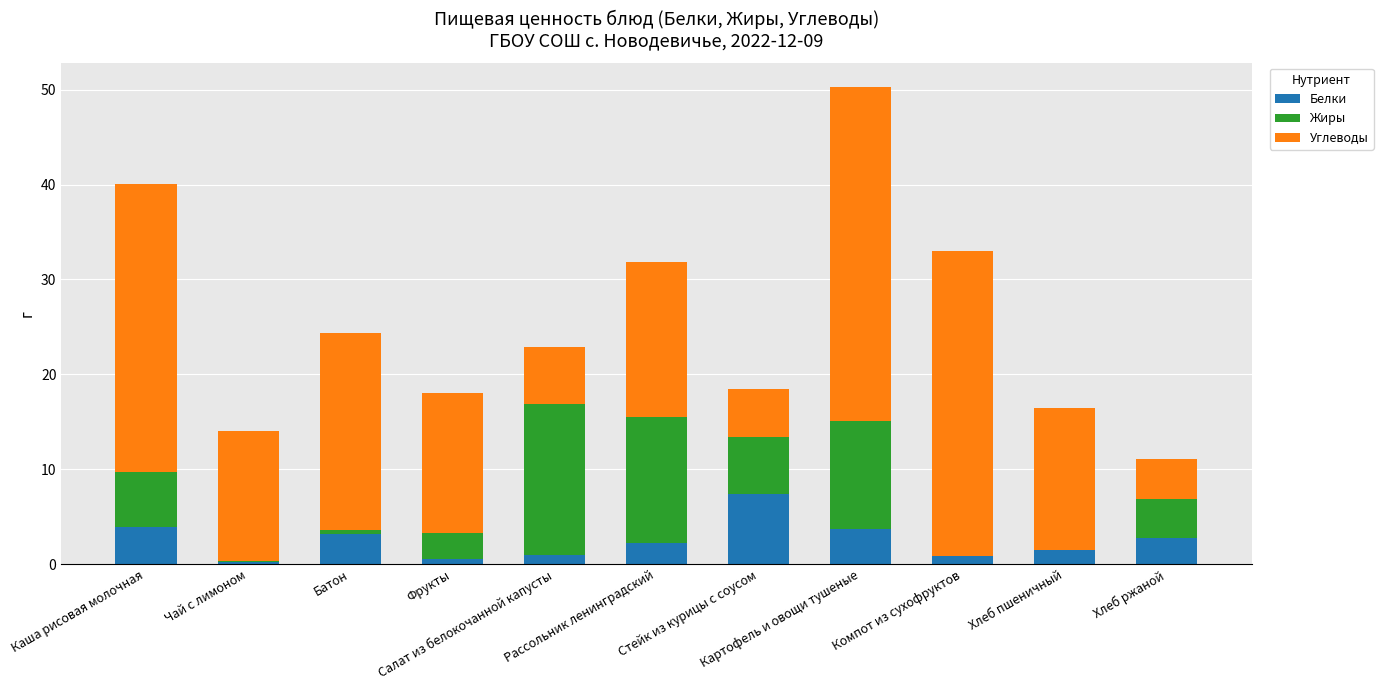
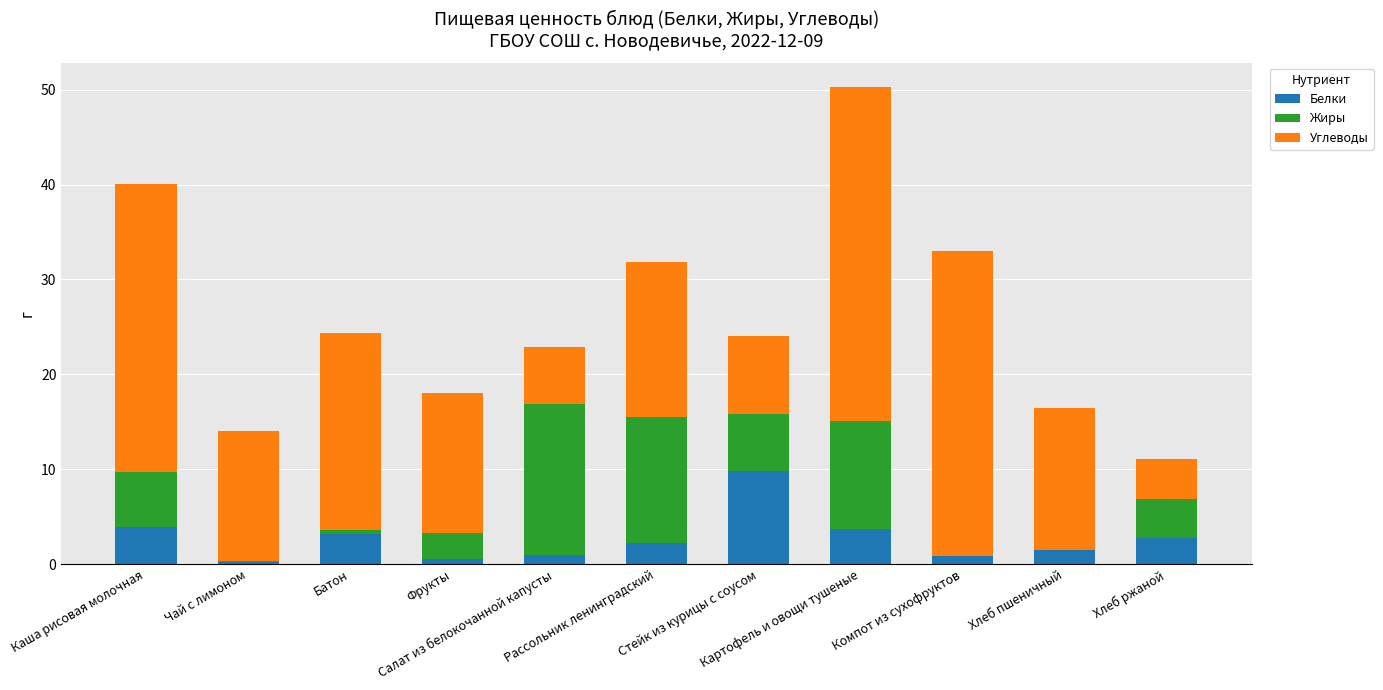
Белки, Стейк из курицы с соусом: 7 -> 10
Углеводы, Стейк из курицы с соусом: 5 -> 8
